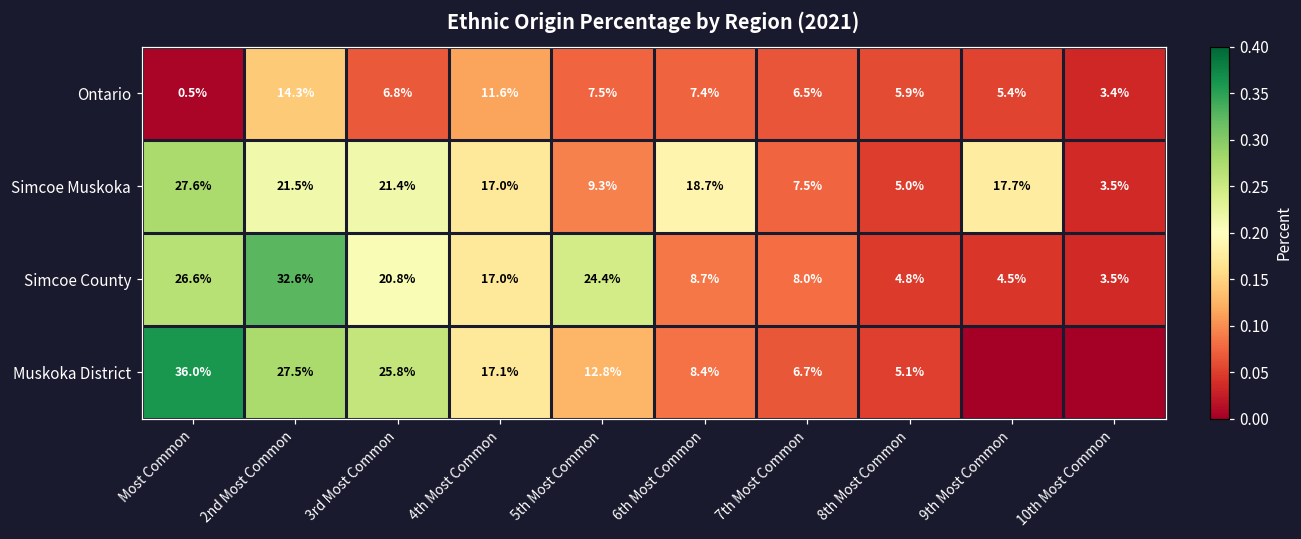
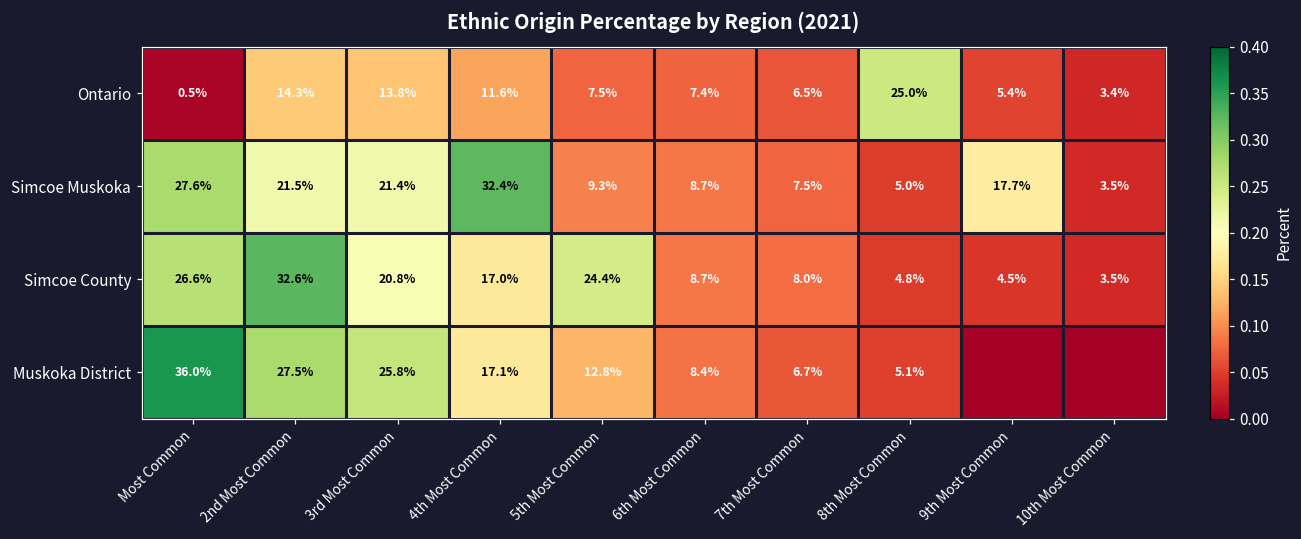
Ontario, 3rd Most Common: 6.8% -> 13.8%
Ontario, 8th Most Common: 5.9% -> 25.0%
Simcoe Muskoka, 4th Most Common: 17.0% -> 32.4%
Simcoe Muskoka, 6th Most Common: 18.7% -> 8.7%
